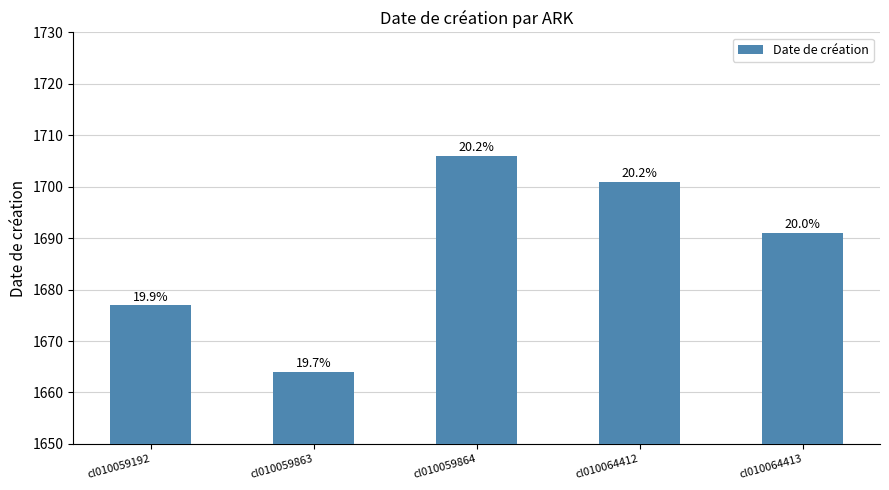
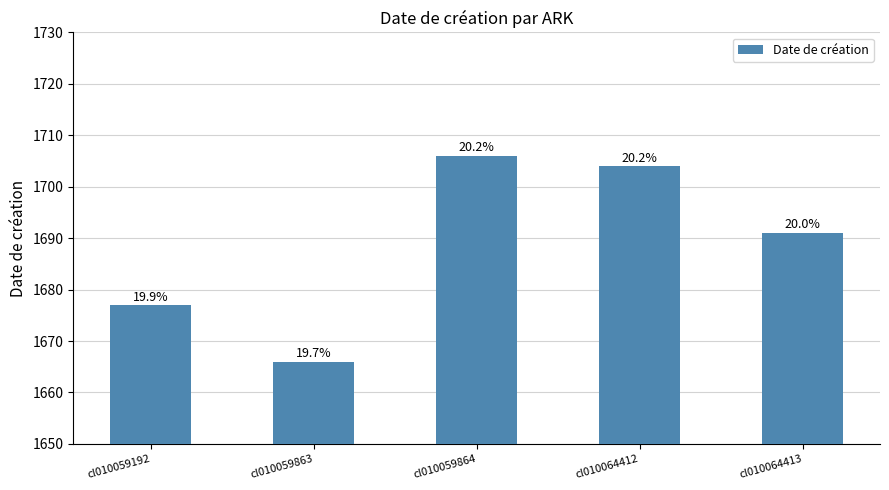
cl010059863: 1664 -> 1666
cl010064412: 1701 -> 1704
